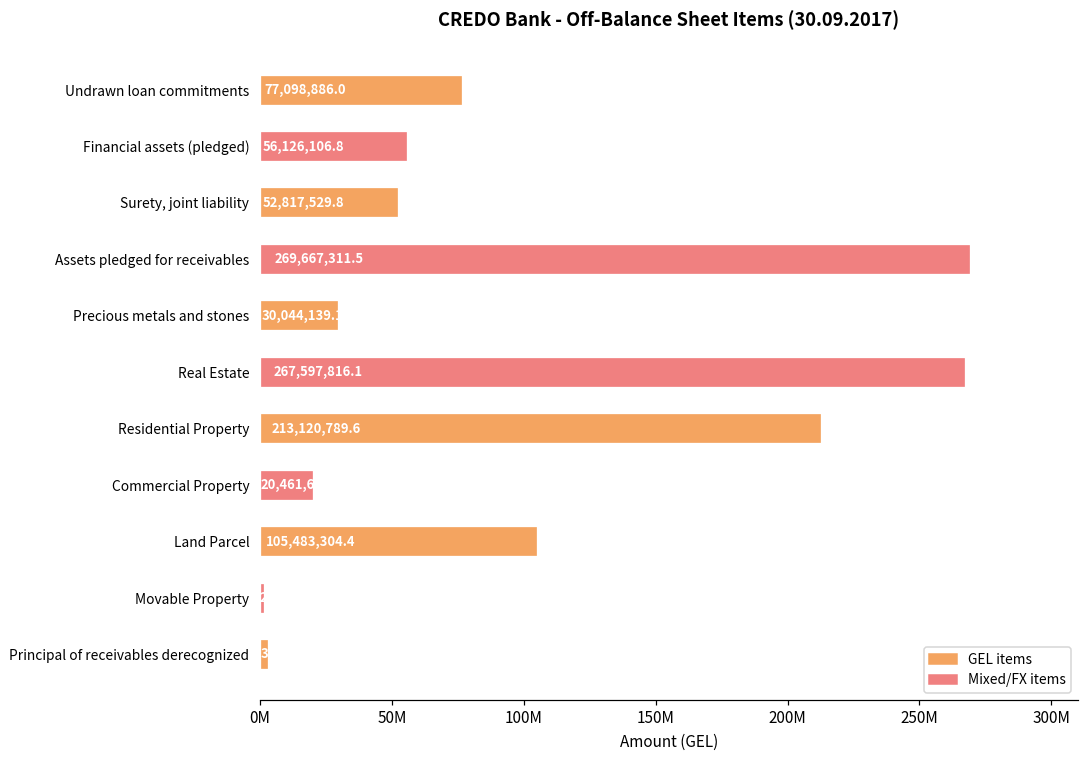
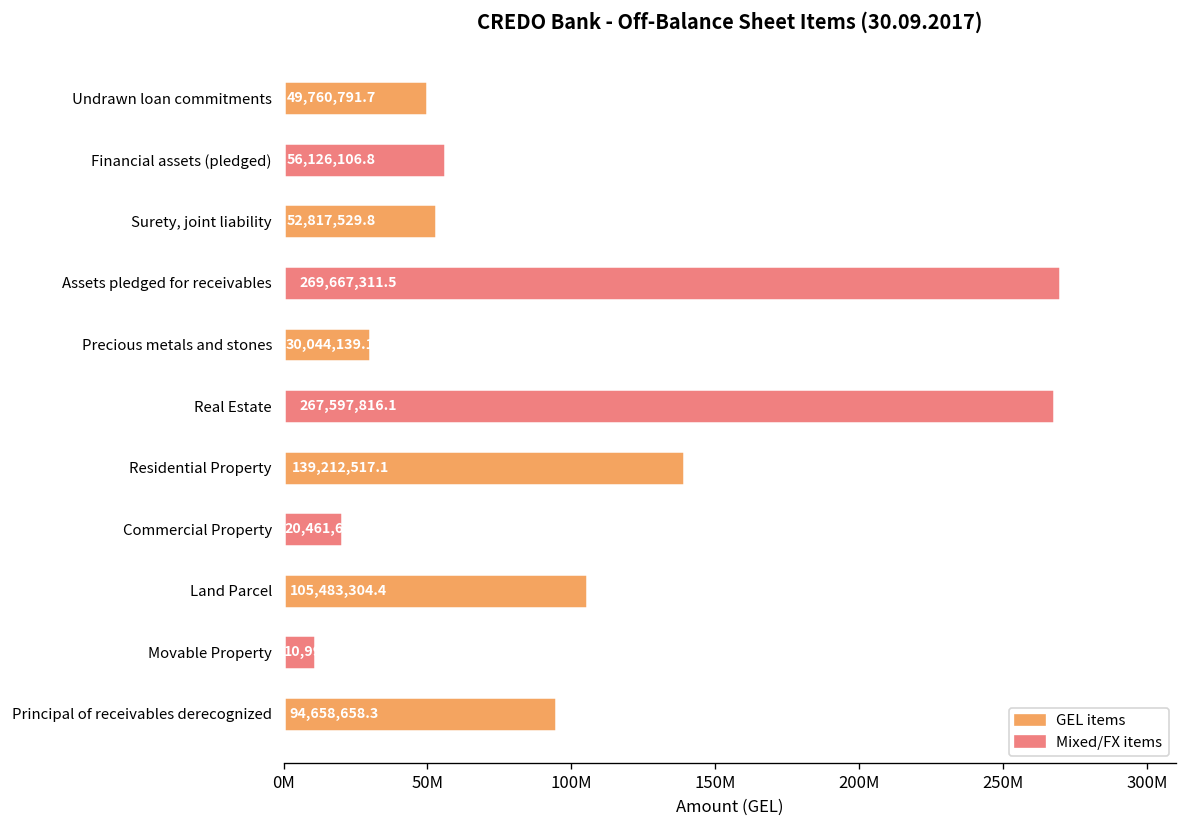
Undrawn loan commitments: 77,098,886.0 -> 49,760,791.7
Residential Property: 213,120,789.6 -> 139,212,517.1
Movable Property: 2000000 -> 11000000
Principal of receivables derecognized: 3000000 -> 95000000
